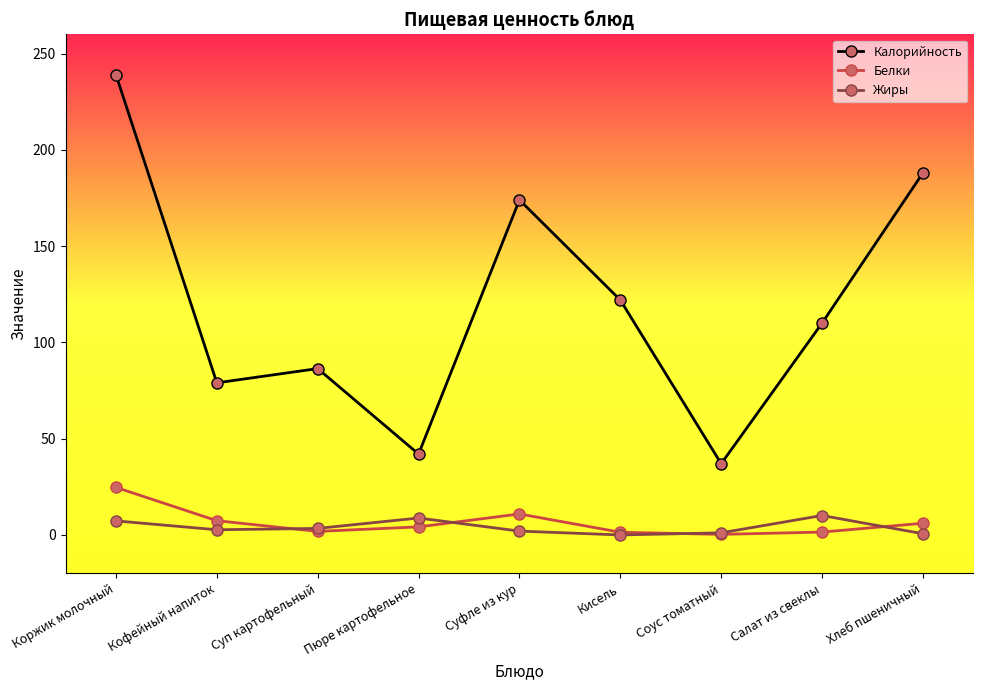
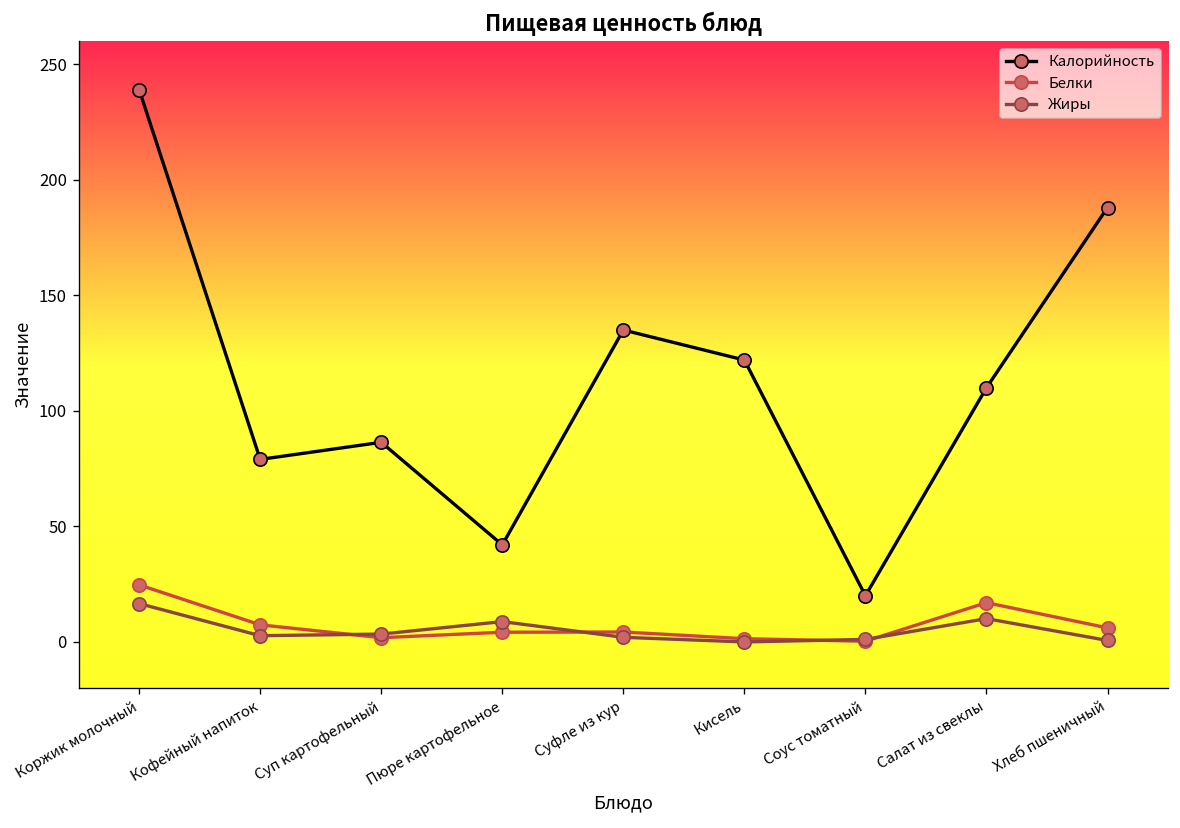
Жиры, Коржик молочный: 7 -> 17
Калорийность, Суфле из кур: 174 -> 135
Белки, Суфле из кур: 11 -> 4
Калорийность, Соус томатный: 37 -> 20
Белки, Салат из свеклы: 2 -> 17
